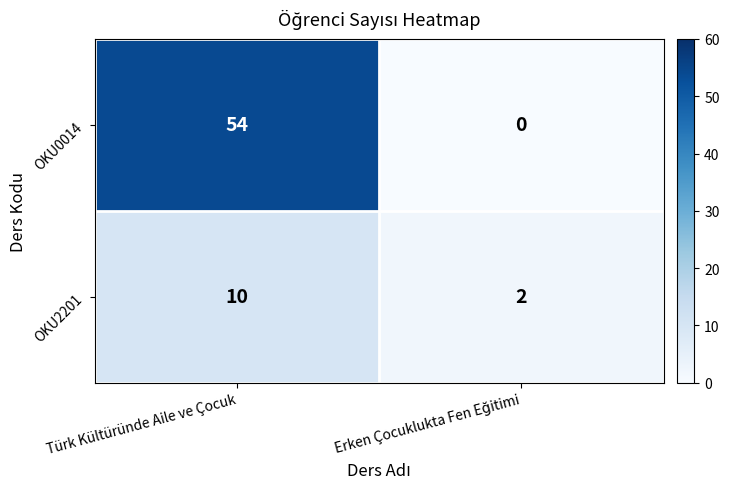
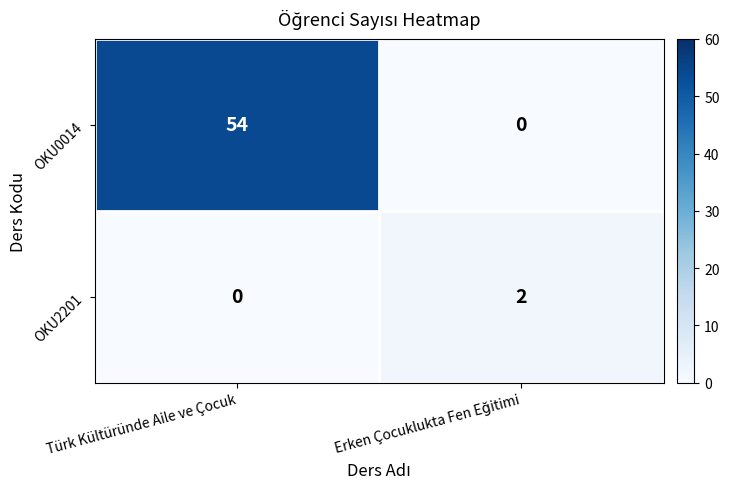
OKU2201, Türk Kültüründe Aile ve Çocuk: 10 -> 0
